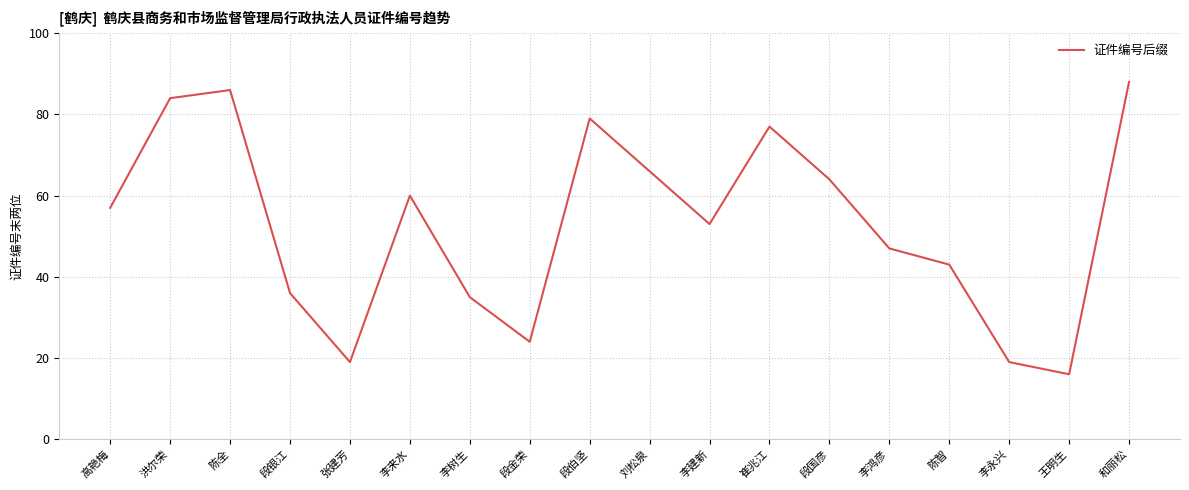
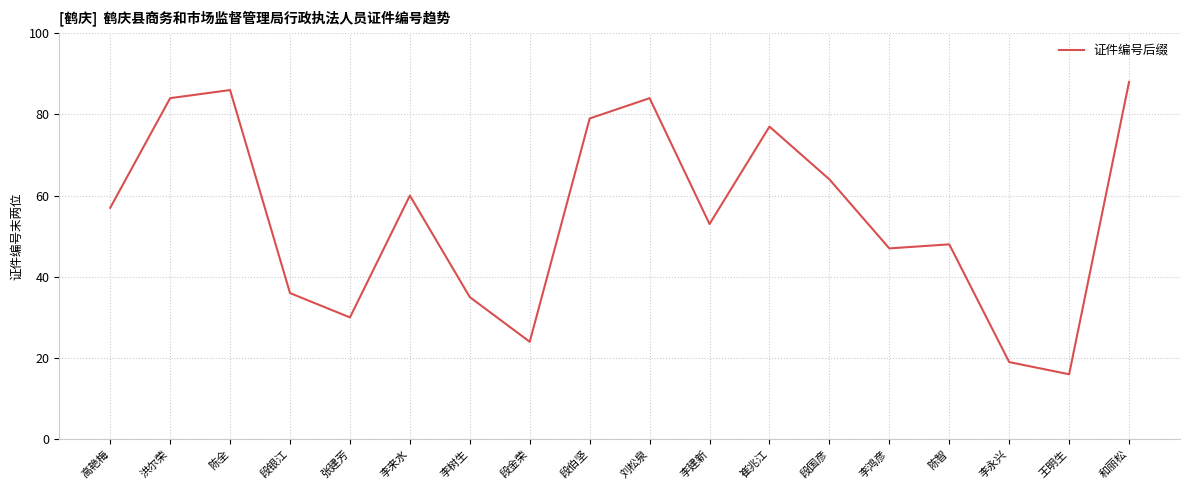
张建芳: 19 -> 30
刘松泉: 66 -> 84
陈智: 43 -> 48
